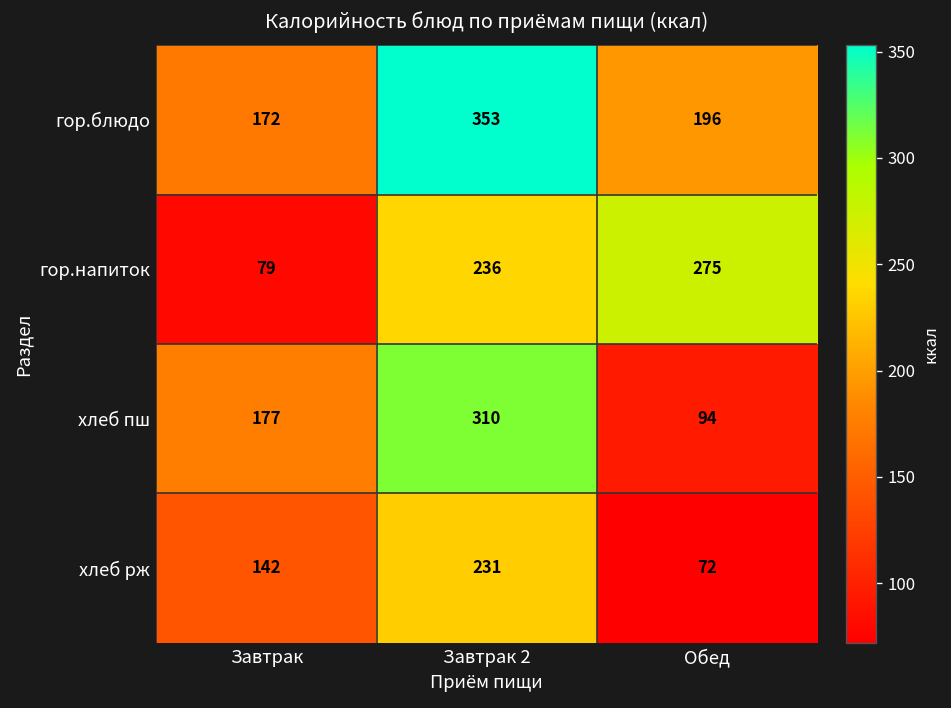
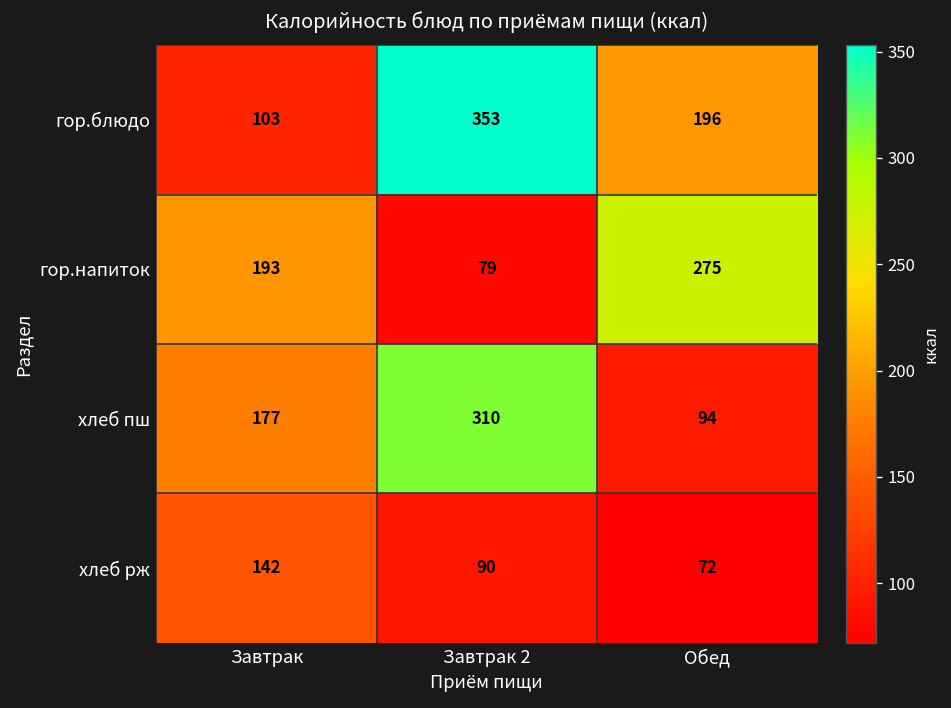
гор.блюдо, Завтрак: 172 -> 103
гор.напиток, Завтрак: 79 -> 193
гор.напиток, Завтрак 2: 236 -> 79
хлеб рж, Завтрак 2: 231 -> 90
